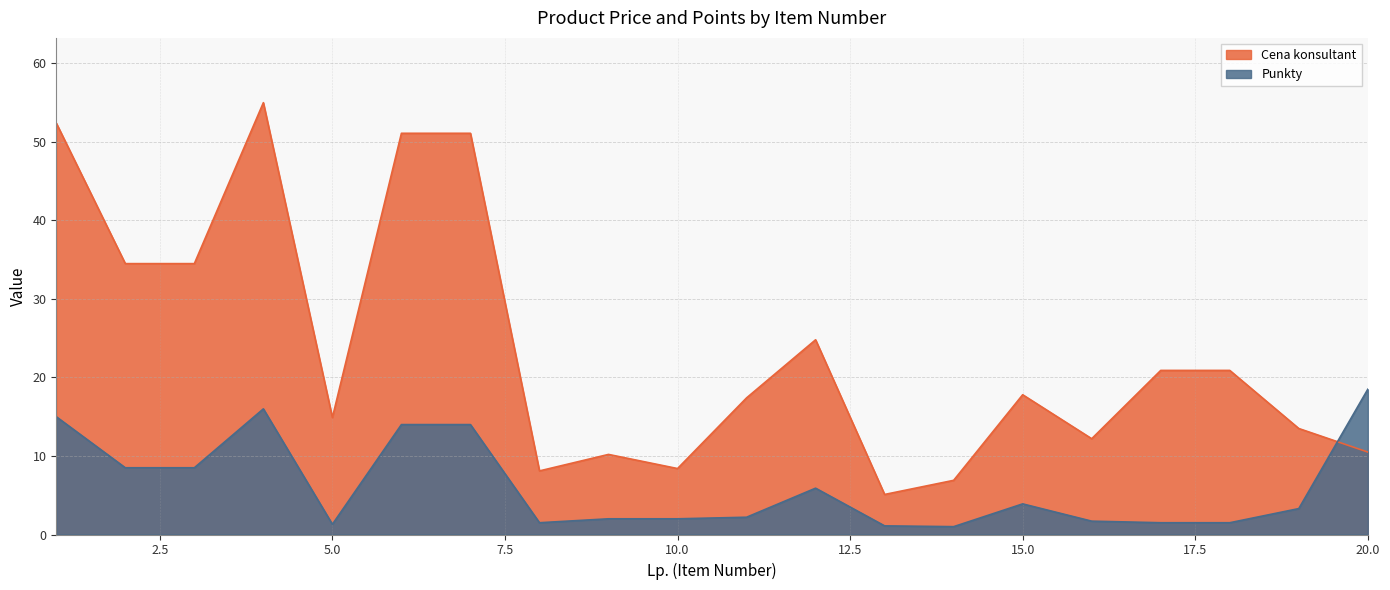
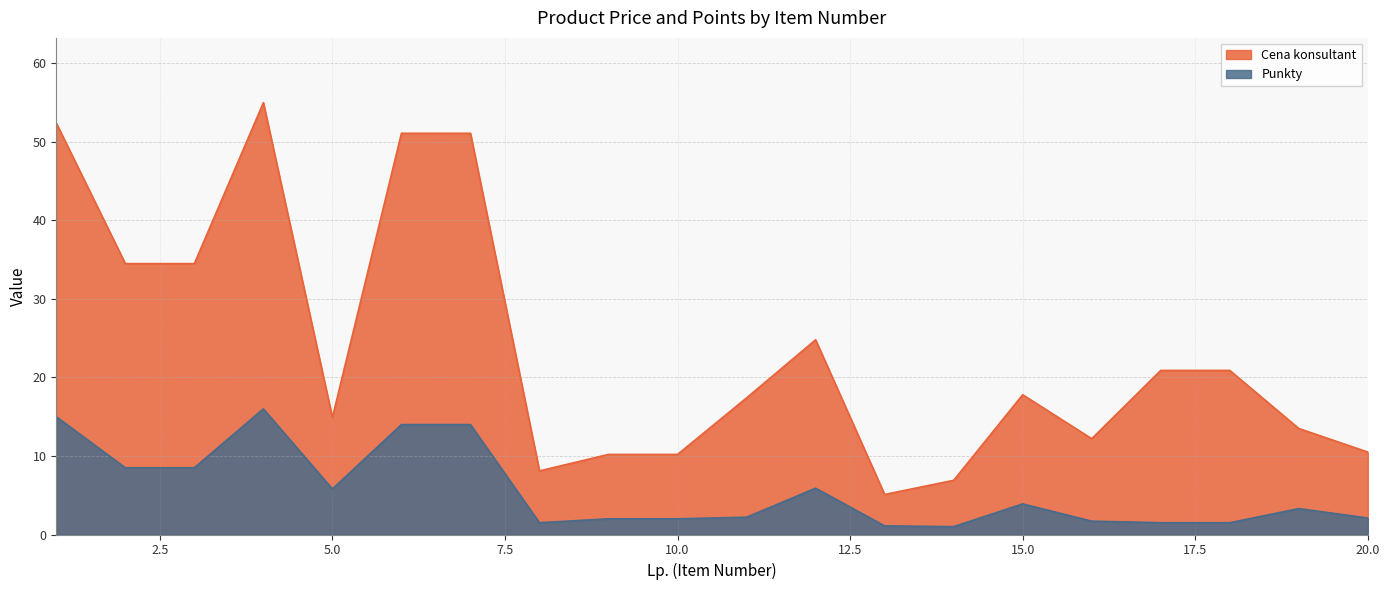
Punkty, 5.0: 1 -> 6
Cena konsultant, 10.0: 8 -> 10
Punkty, 20.0: 19 -> 2
